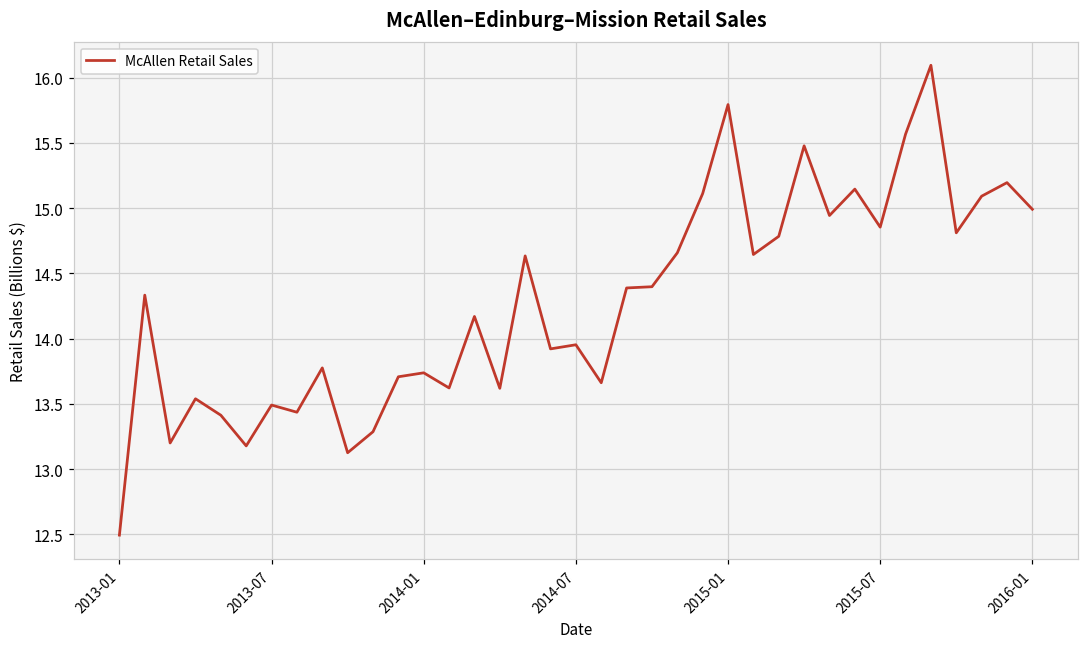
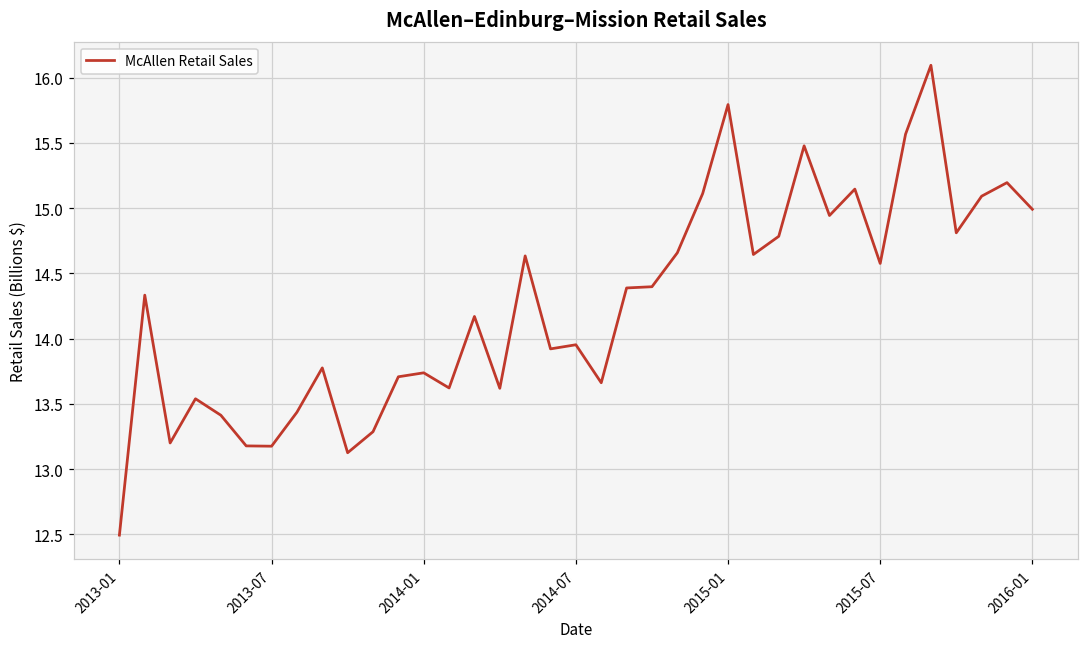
2013-07: 13.49 -> 13.18
2015-07: 14.85 -> 14.58
